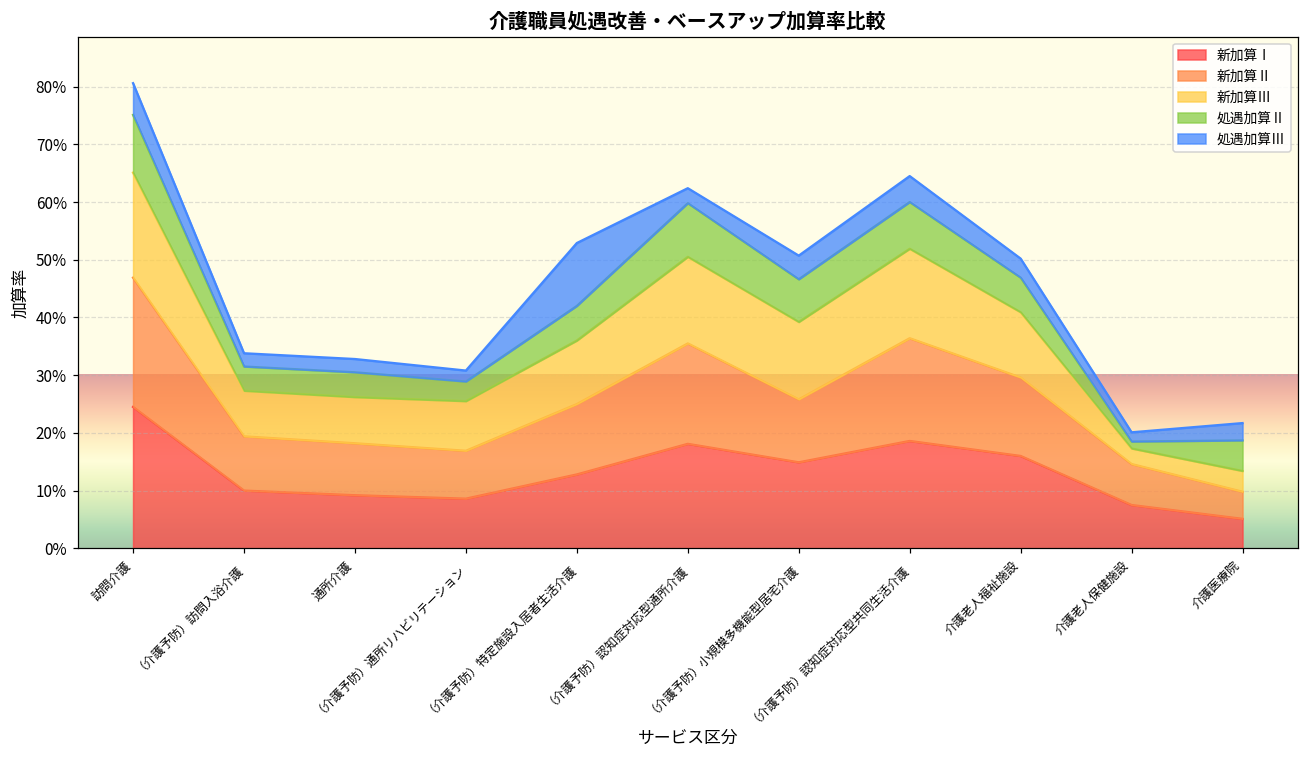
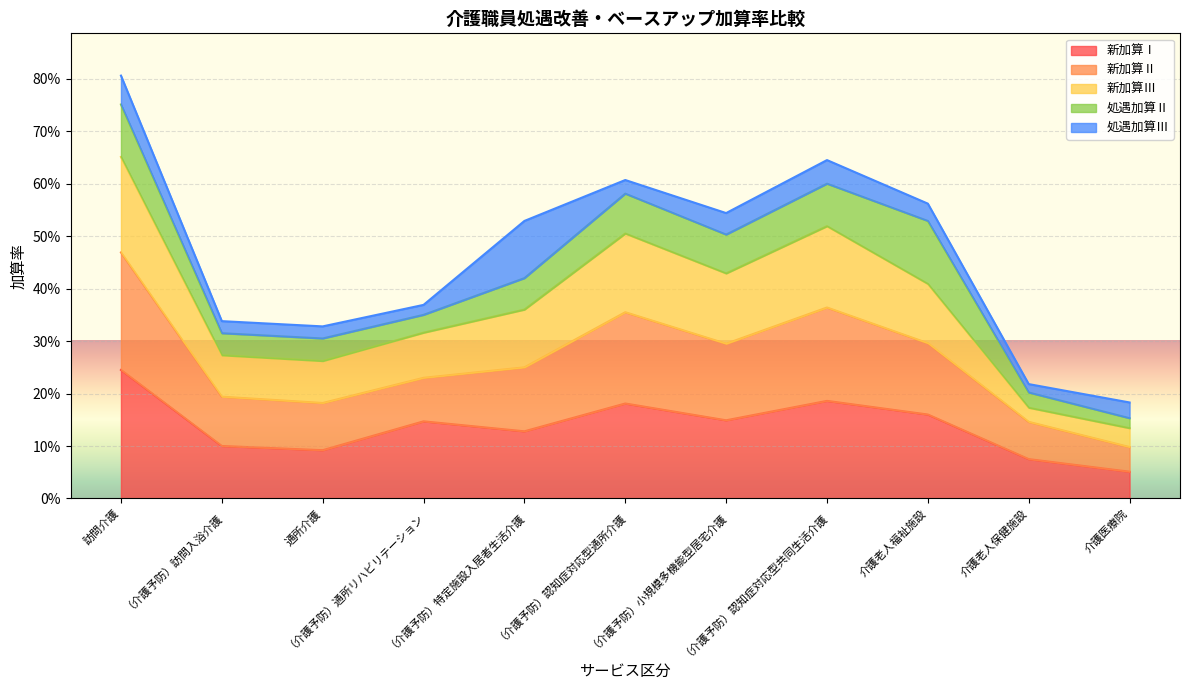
新加算Ⅰ, （介護予防）通所リハビリテーション: 9% -> 15%
処遇加算Ⅱ, （介護予防）認知症対応型通所介護: 9% -> 8%
新加算Ⅱ, （介護予防）小規模多機能型居宅介護: 11% -> 15%
処遇加算Ⅱ, 介護老人福祉施設: 6% -> 12%
処遇加算Ⅱ, 介護老人保健施設: 1% -> 3%
処遇加算Ⅱ, 介護医療院: 5% -> 2%
